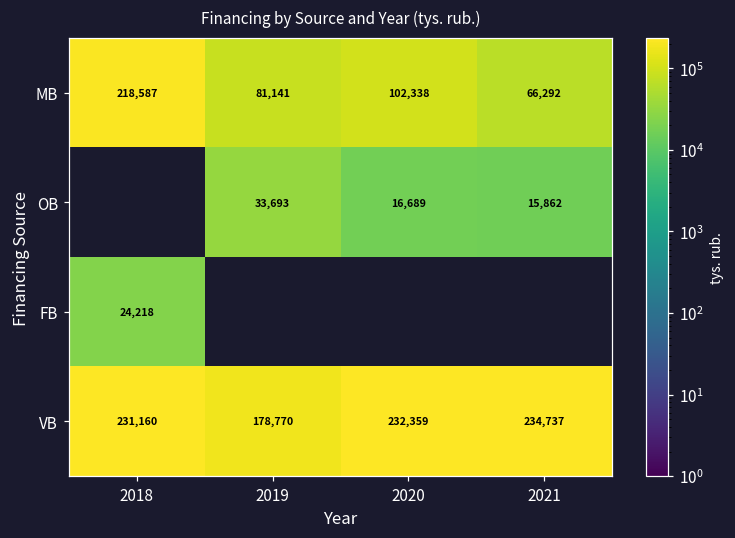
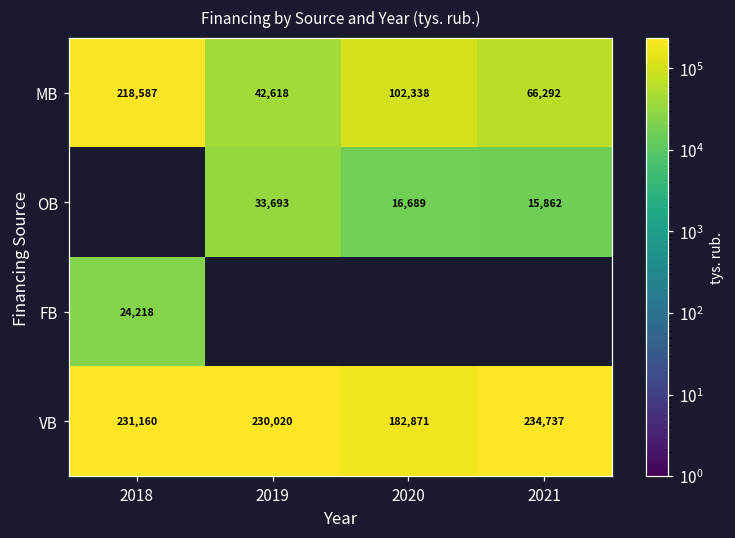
MB, 2019: 81,141 -> 42,618
VB, 2019: 178,770 -> 230,020
VB, 2020: 232,359 -> 182,871
